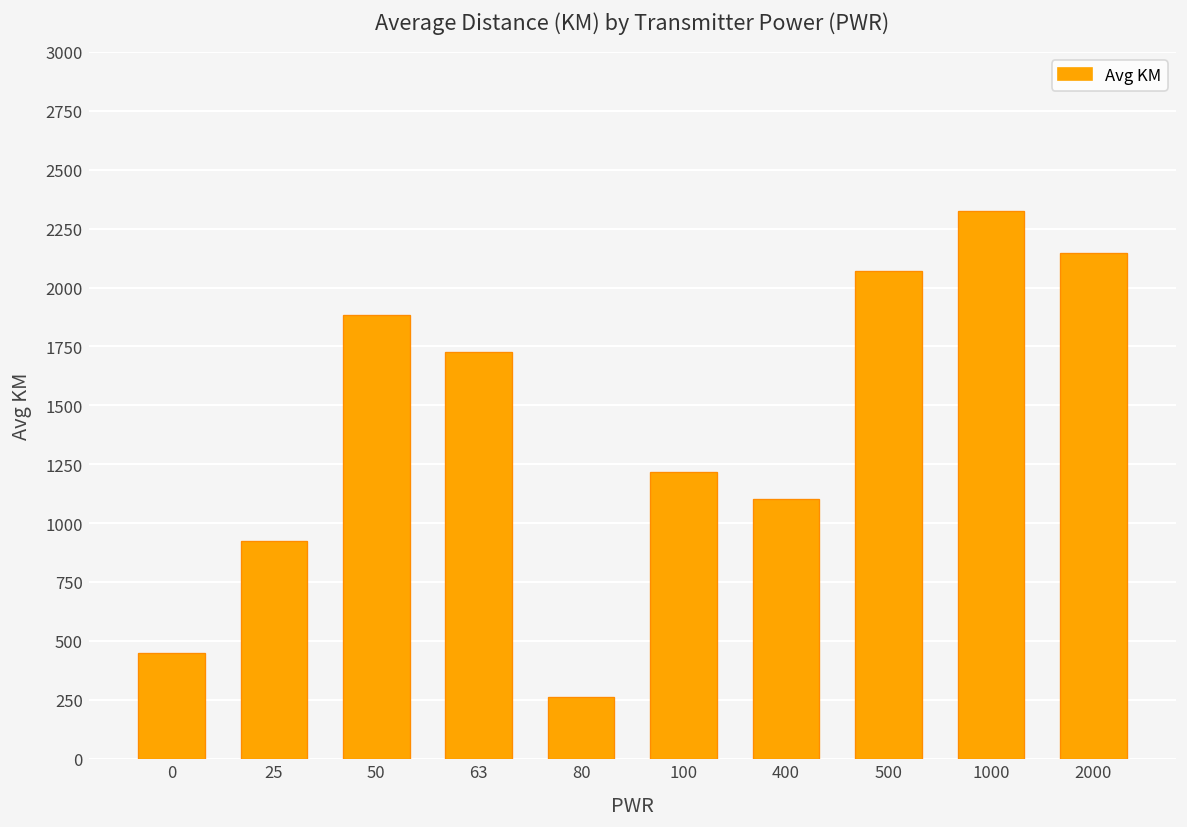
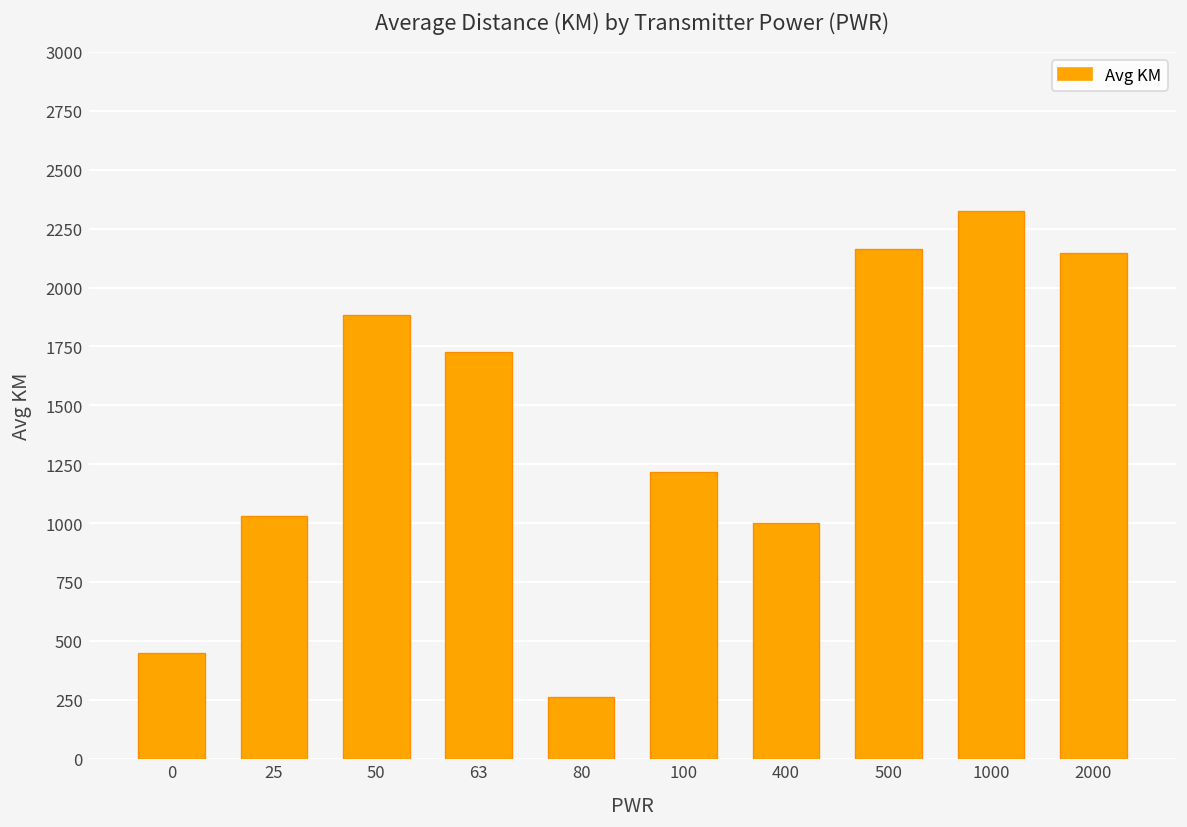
25: 920 -> 1030
400: 1100 -> 1000
500: 2070 -> 2160
